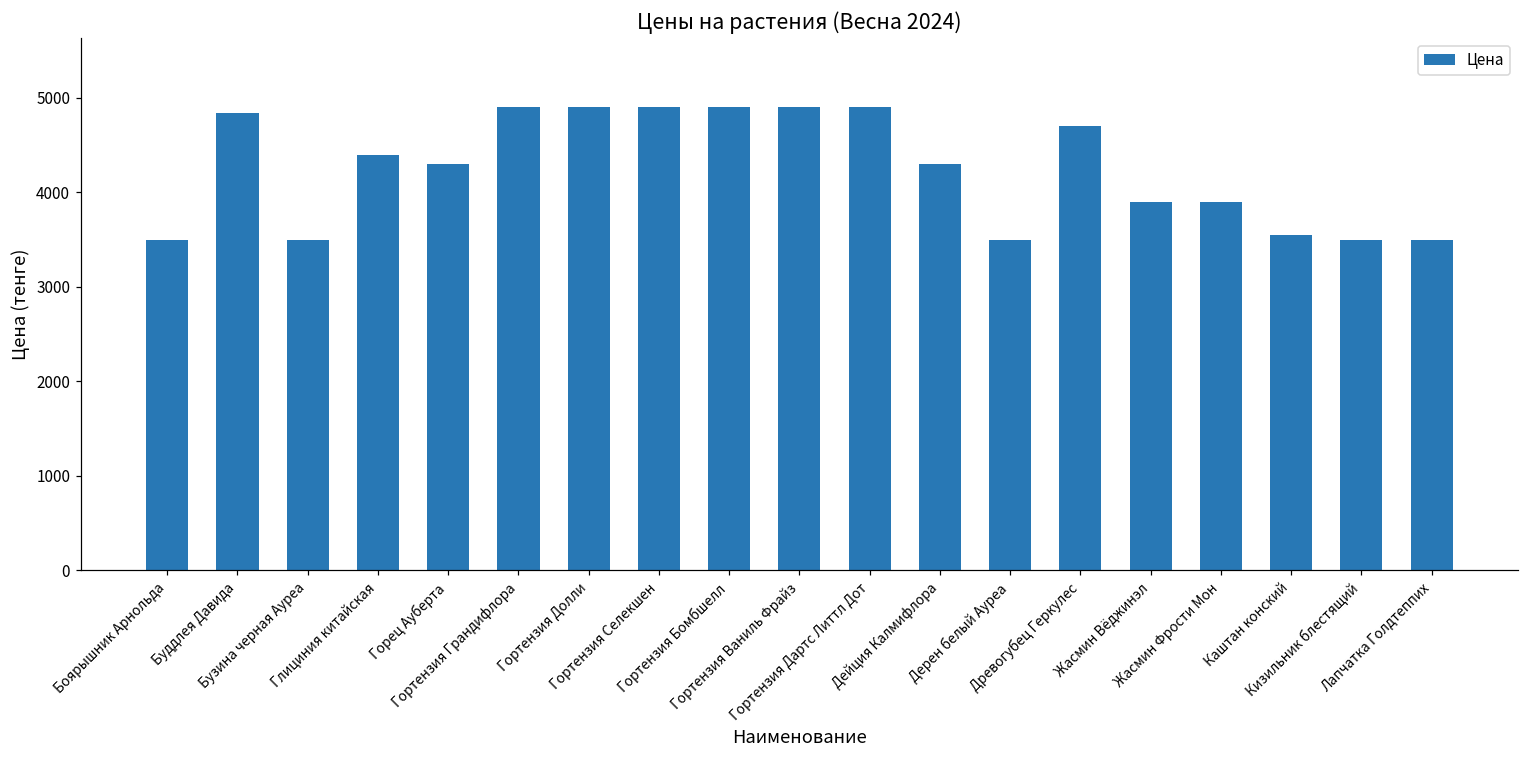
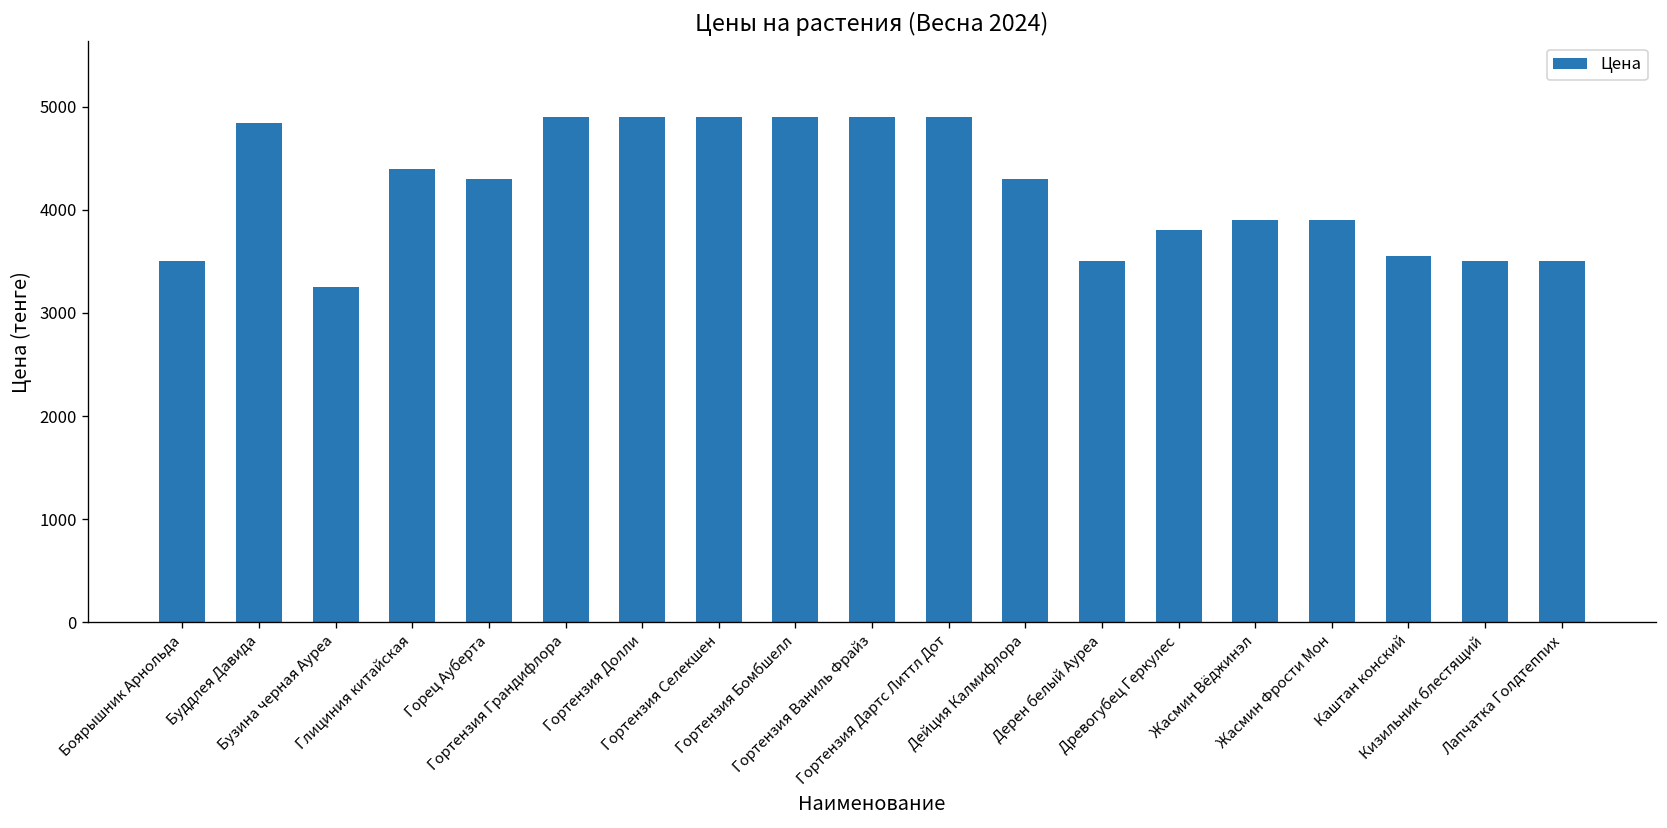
Бузина черная Ауреа: 3500 -> 3200
Древогубец Геркулес: 4700 -> 3800
